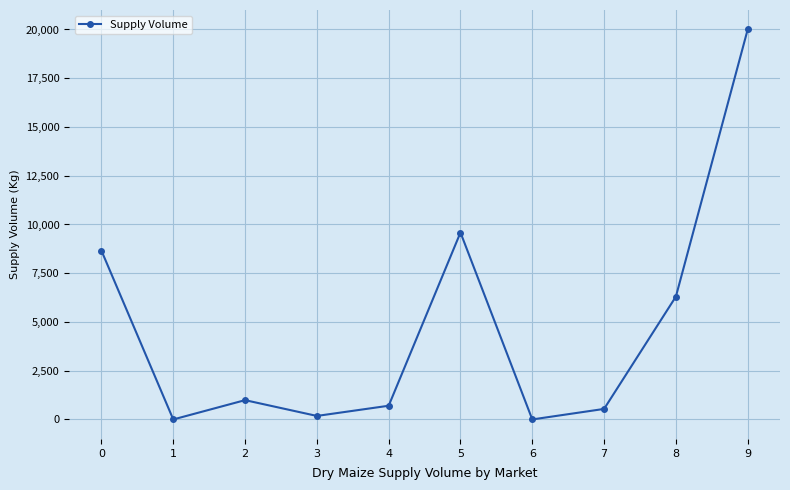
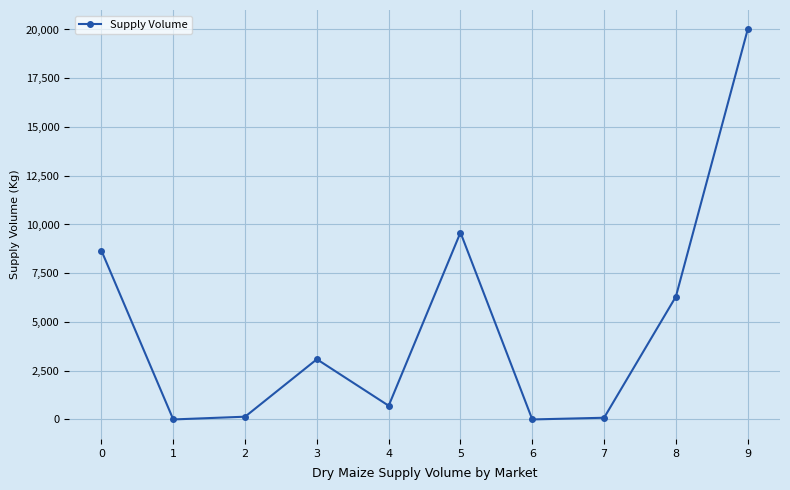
2: 1,000 -> 100
3: 200 -> 3,100
7: 500 -> 100
